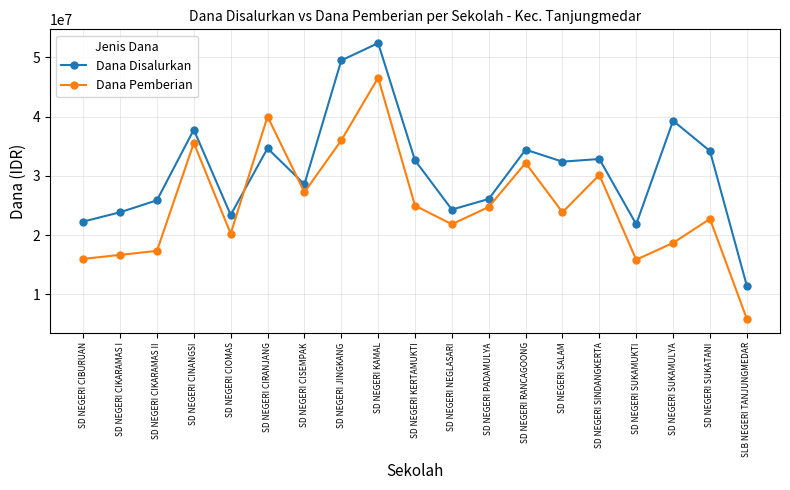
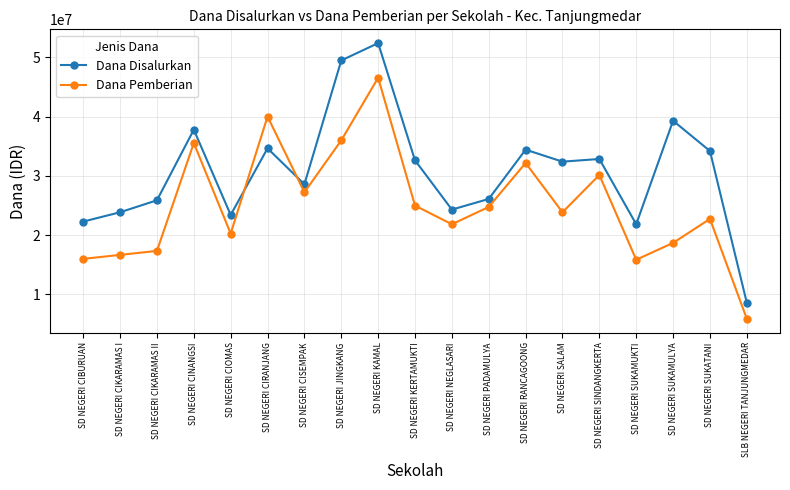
Dana Disalurkan, SLB NEGERI TANJUNGMEDAR: 11000000 -> 9000000
